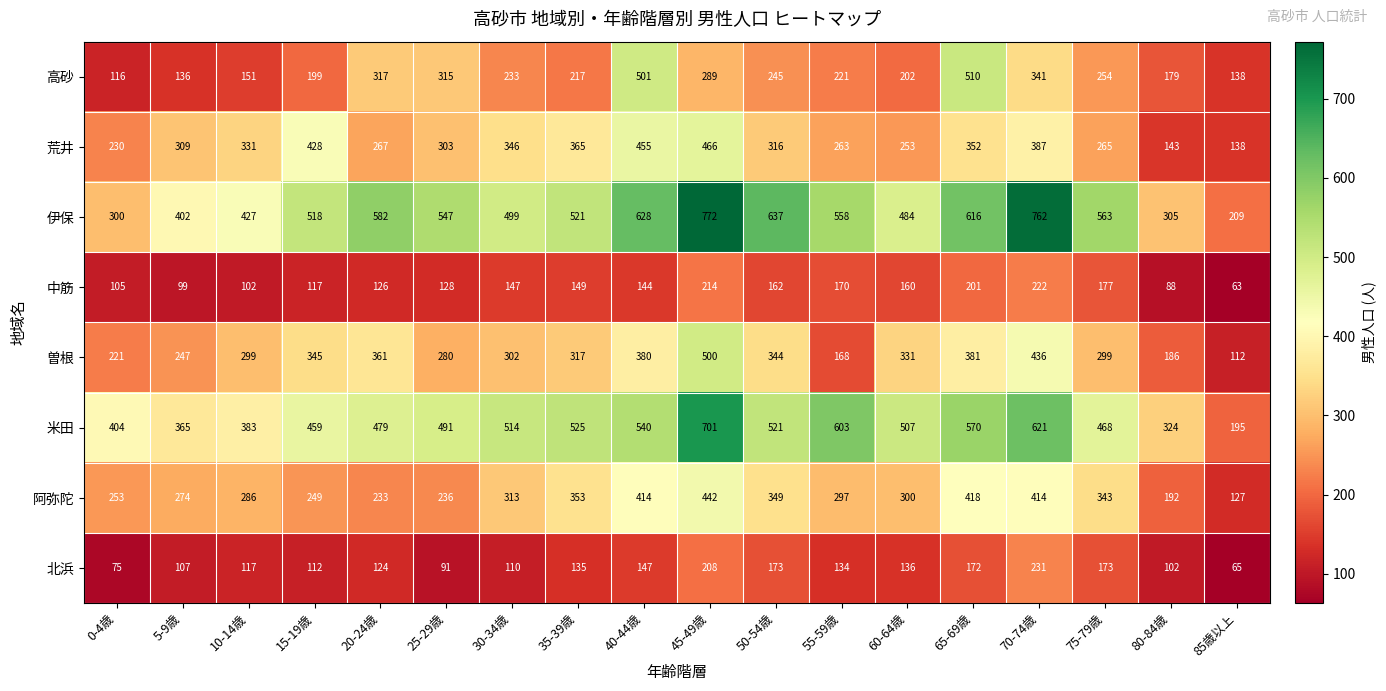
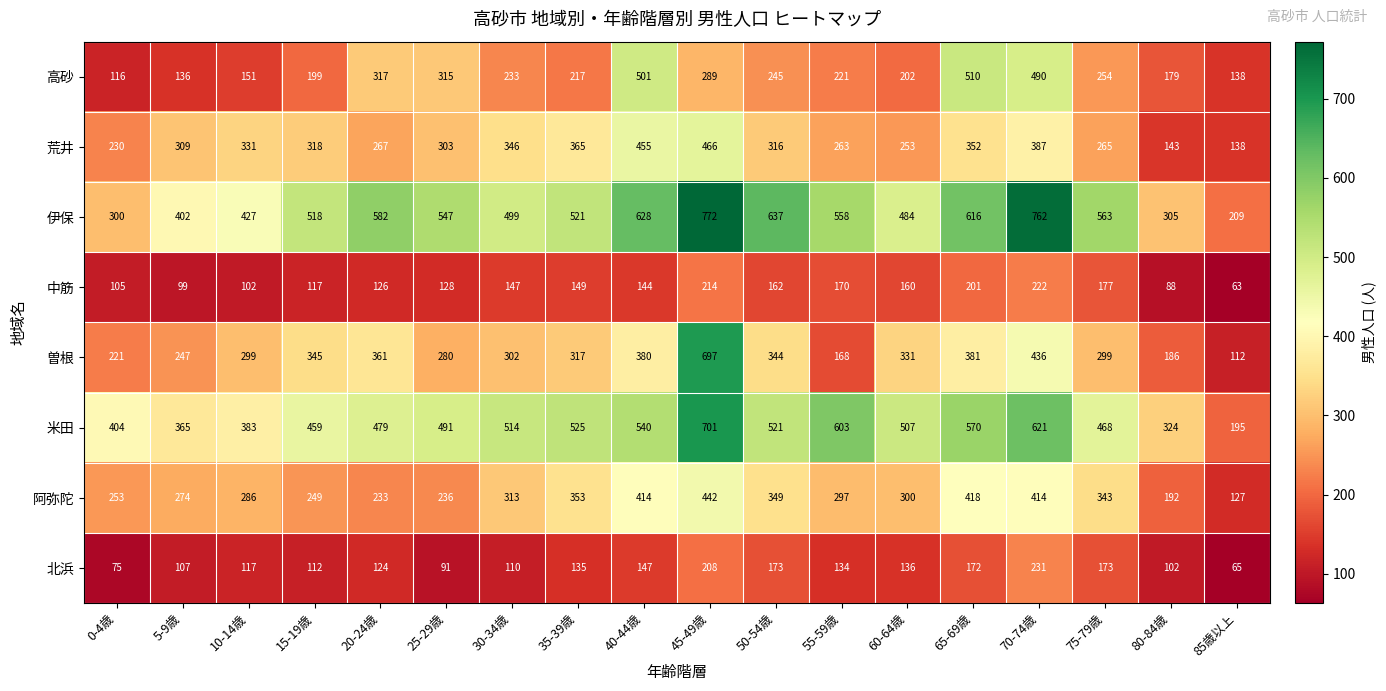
高砂, 70-74歳: 341 -> 490
荒井, 15-19歳: 428 -> 318
曽根, 45-49歳: 500 -> 697
